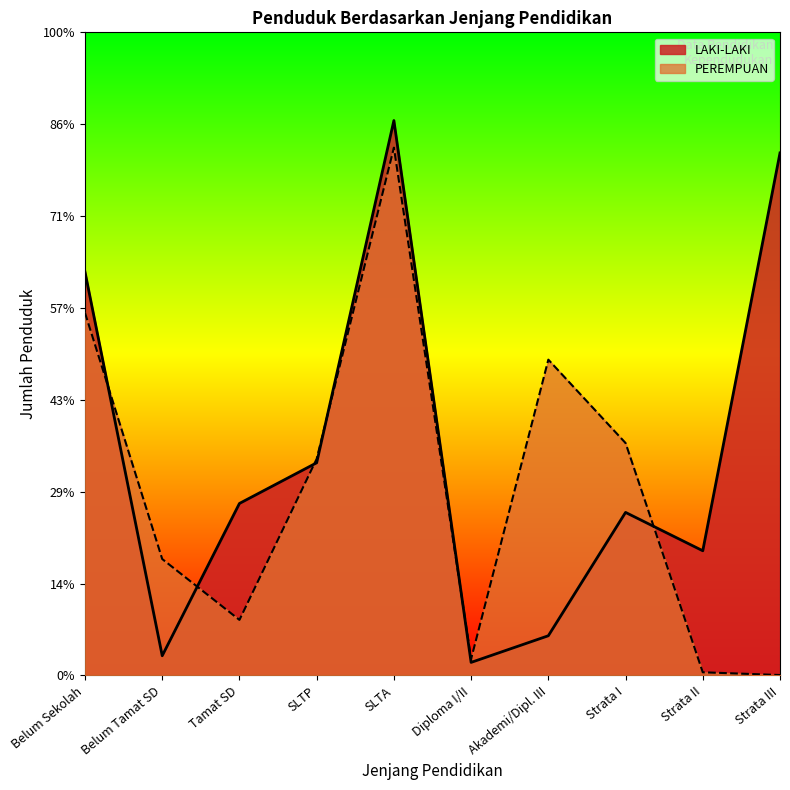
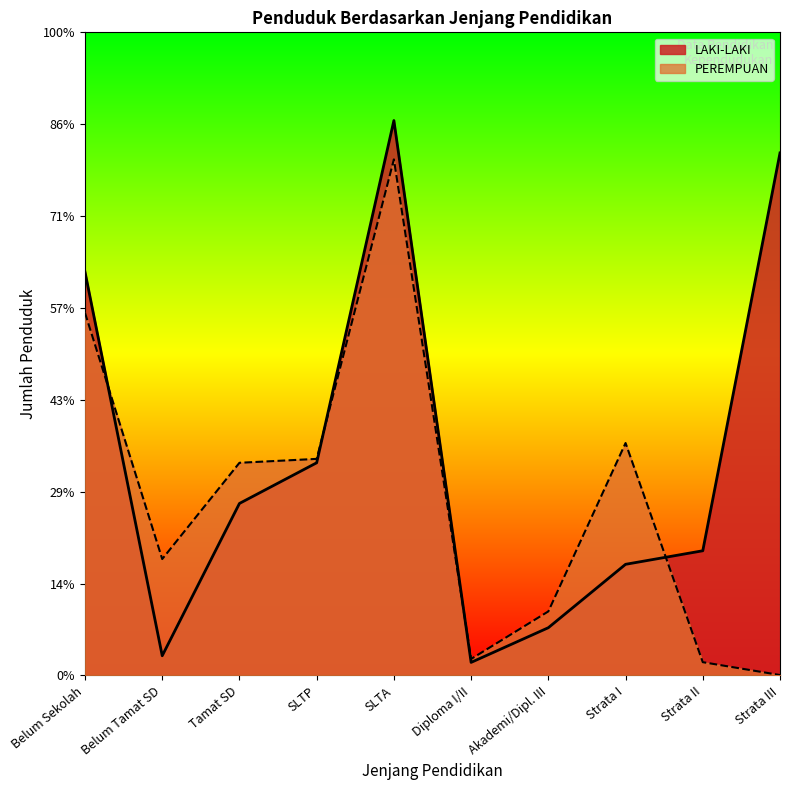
PEREMPUAN, Tamat SD: 9% -> 33%
PEREMPUAN, SLTA: 82% -> 80%
LAKI-LAKI, Akademi/Dipl. III: 6% -> 7%
PEREMPUAN, Akademi/Dipl. III: 49% -> 10%
LAKI-LAKI, Strata I: 25% -> 17%
PEREMPUAN, Strata II: 1% -> 2%
